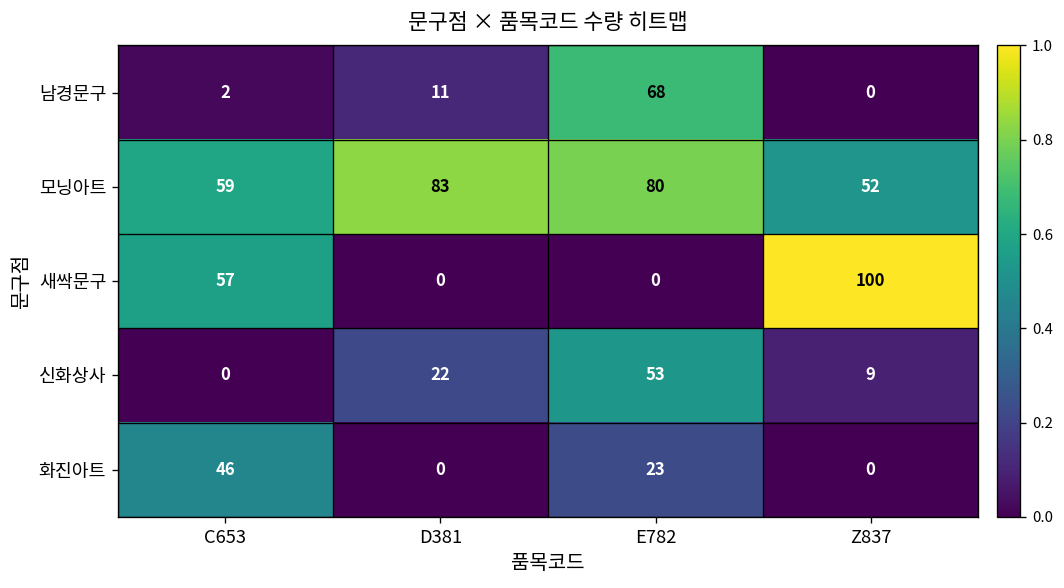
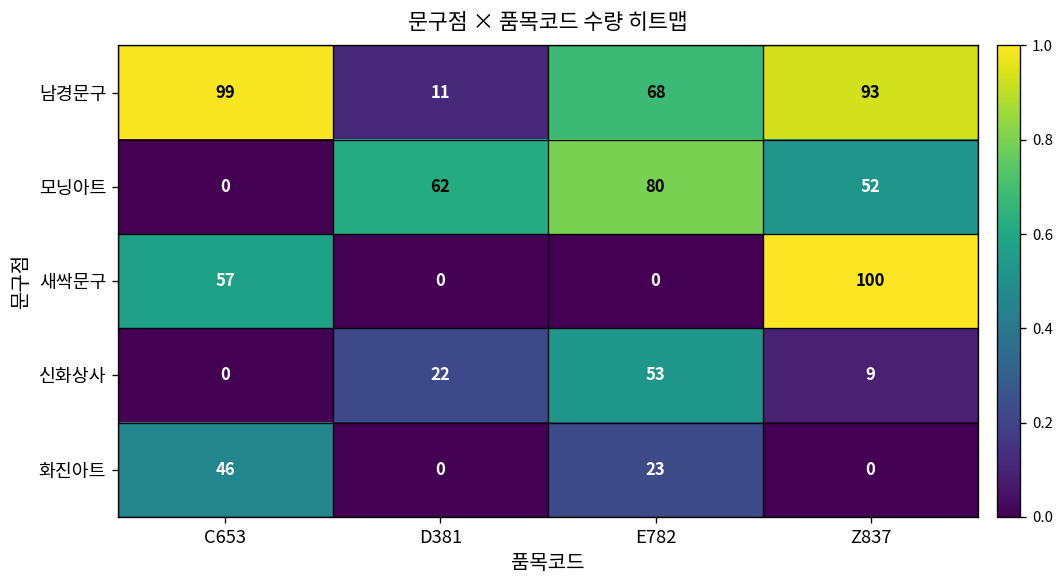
남경문구, C653: 2 -> 99
남경문구, Z837: 0 -> 93
모닝아트, C653: 59 -> 0
모닝아트, D381: 83 -> 62
